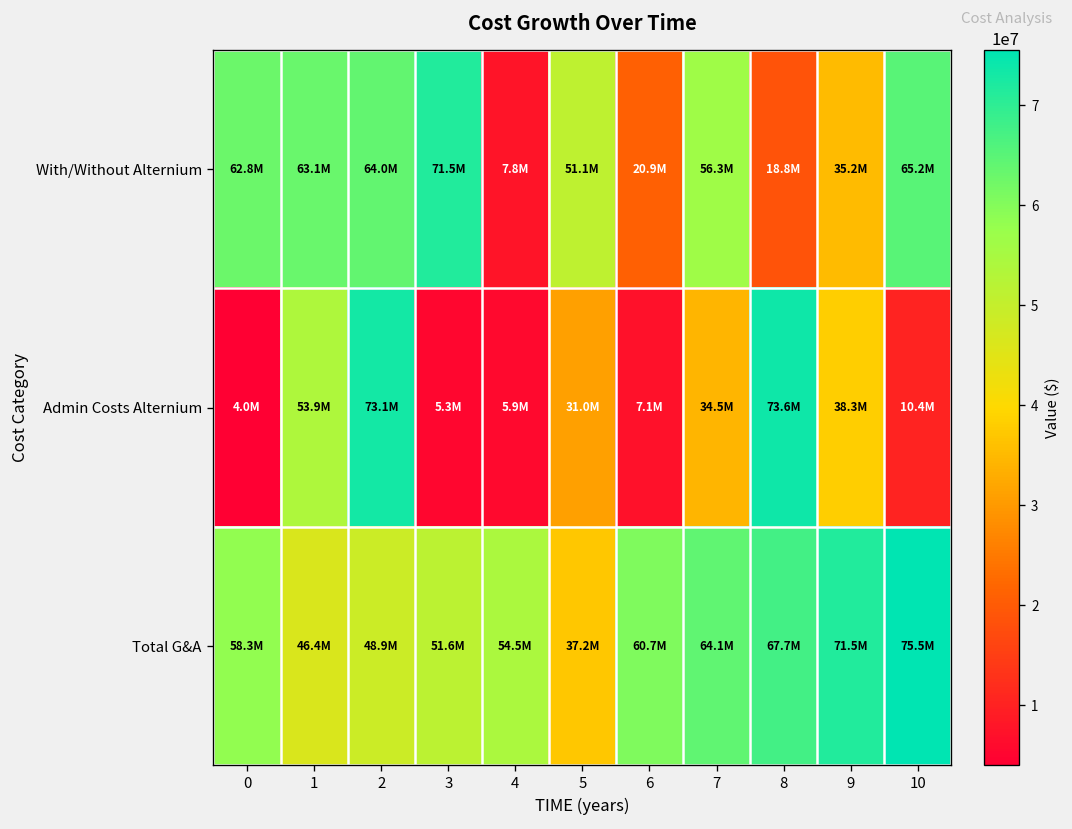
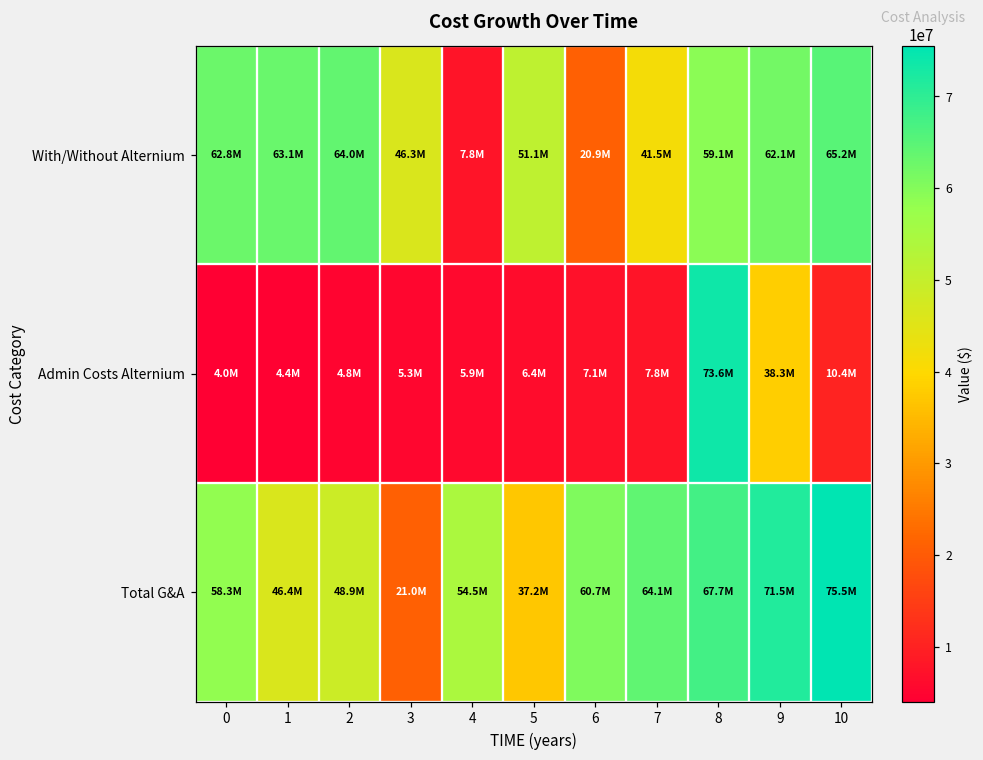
With/Without Alternium, 3: 71.5M -> 46.3M
With/Without Alternium, 7: 56.3M -> 41.5M
With/Without Alternium, 8: 18.8M -> 59.1M
With/Without Alternium, 9: 35.2M -> 62.1M
Admin Costs Alternium, 1: 53.9M -> 4.4M
Admin Costs Alternium, 2: 73.1M -> 4.8M
Admin Costs Alternium, 5: 31.0M -> 6.4M
Admin Costs Alternium, 7: 34.5M -> 7.8M
Total G&A, 3: 51.6M -> 21.0M
